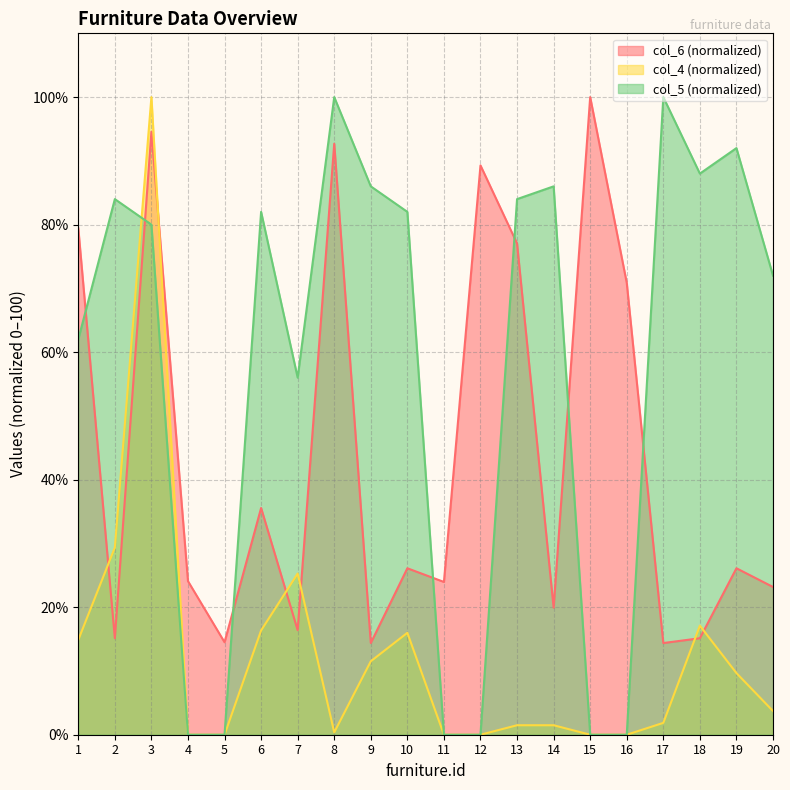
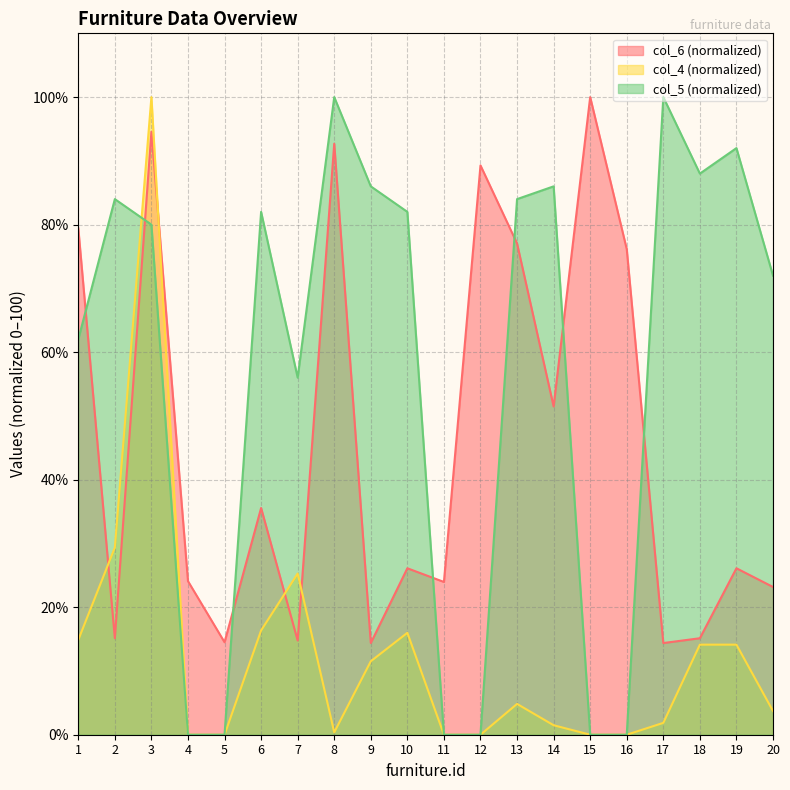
col_6 (normalized), 7: 16% -> 15%
col_4 (normalized), 13: 1% -> 5%
col_6 (normalized), 14: 20% -> 51%
col_6 (normalized), 16: 71% -> 76%
col_4 (normalized), 18: 17% -> 14%
col_4 (normalized), 19: 10% -> 14%
